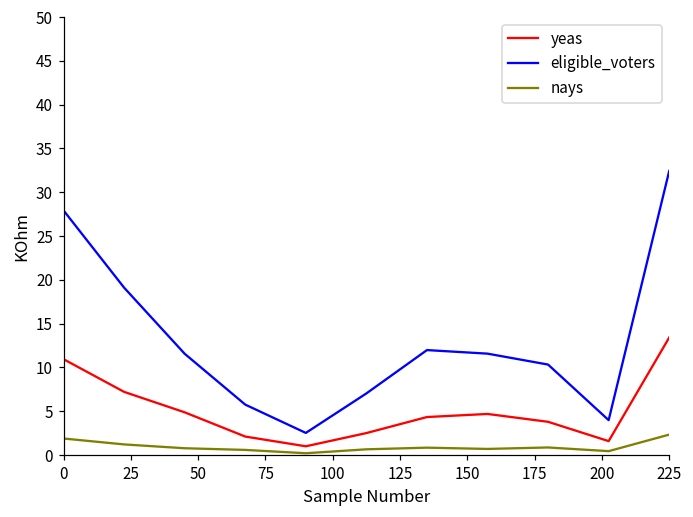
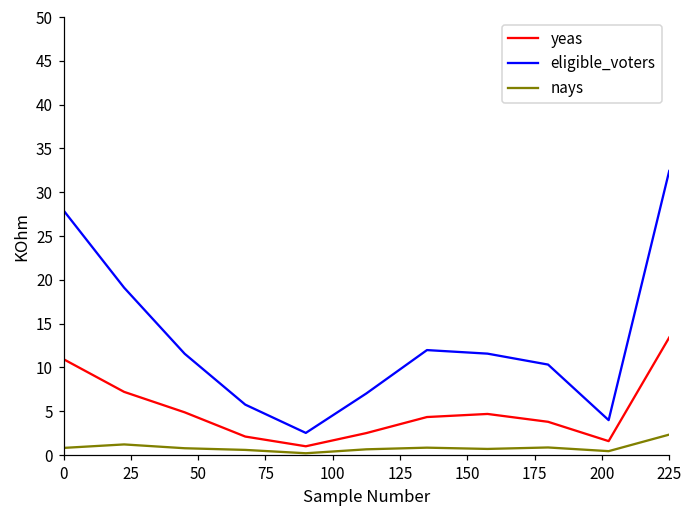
nays, 0: 2 -> 1
